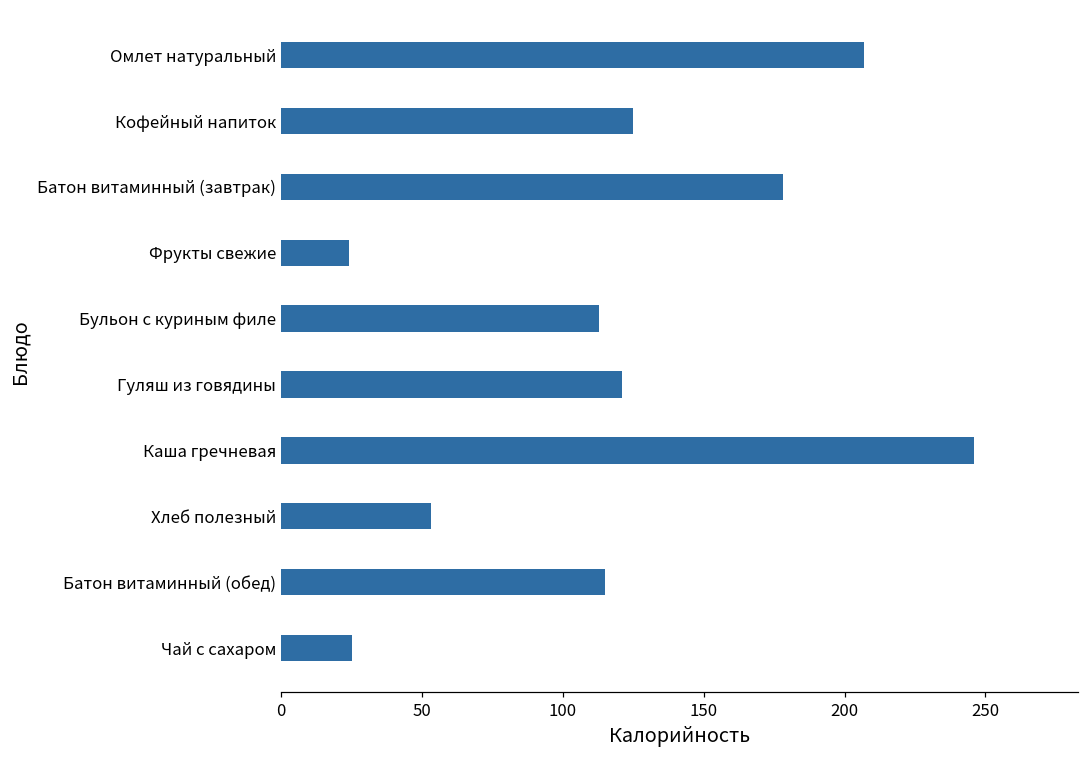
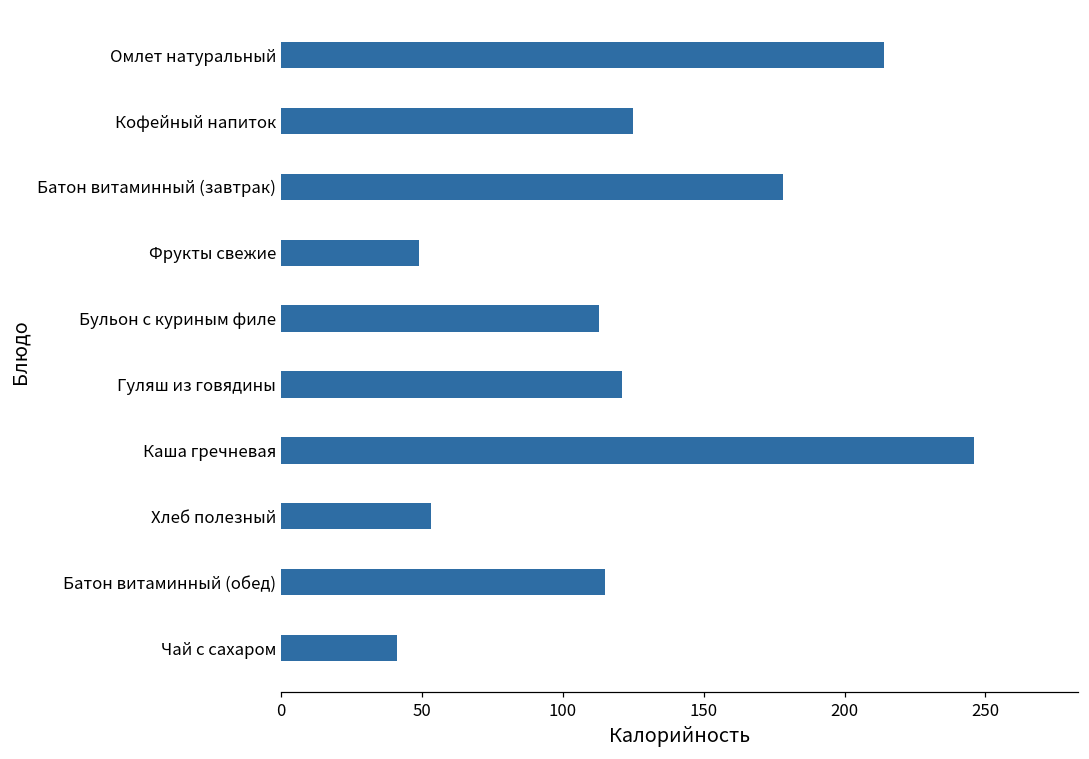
Омлет натуральный: 207 -> 214
Фрукты свежие: 24 -> 49
Чай с сахаром: 25 -> 41
